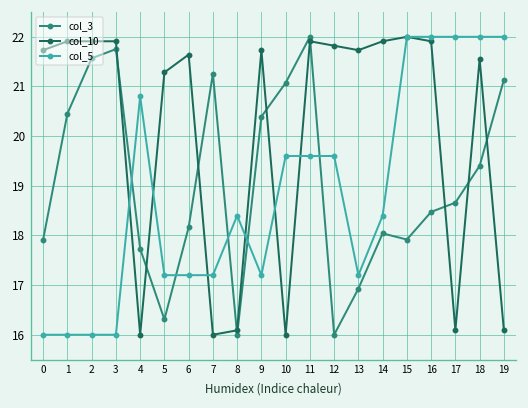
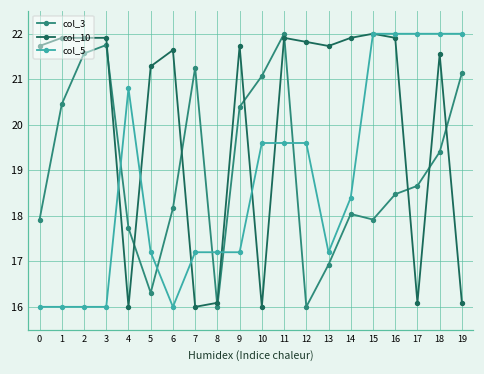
col_5, 6: 17.2 -> 16.0
col_5, 8: 18.4 -> 17.2
